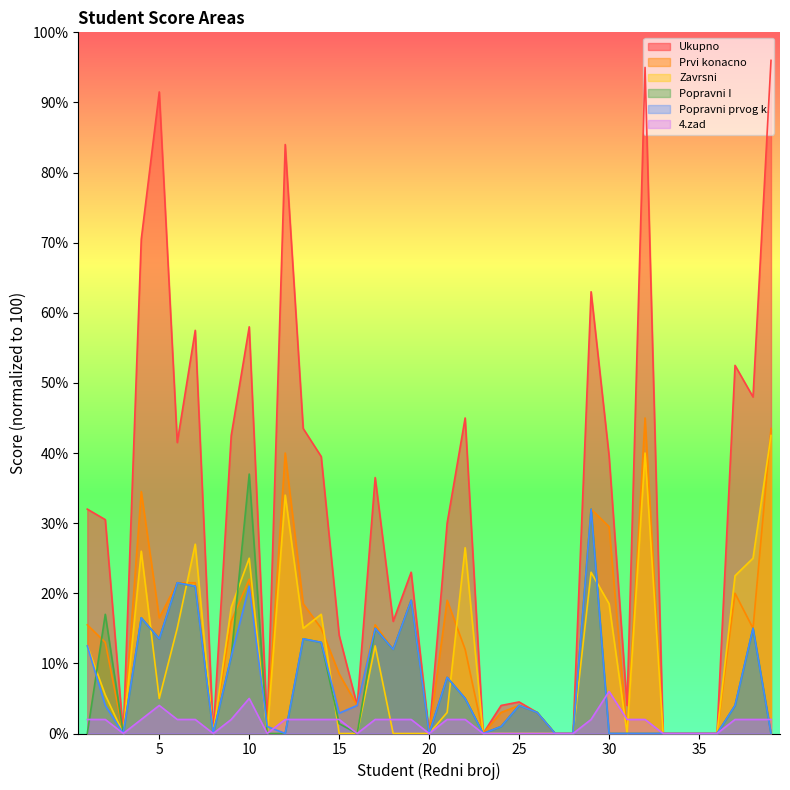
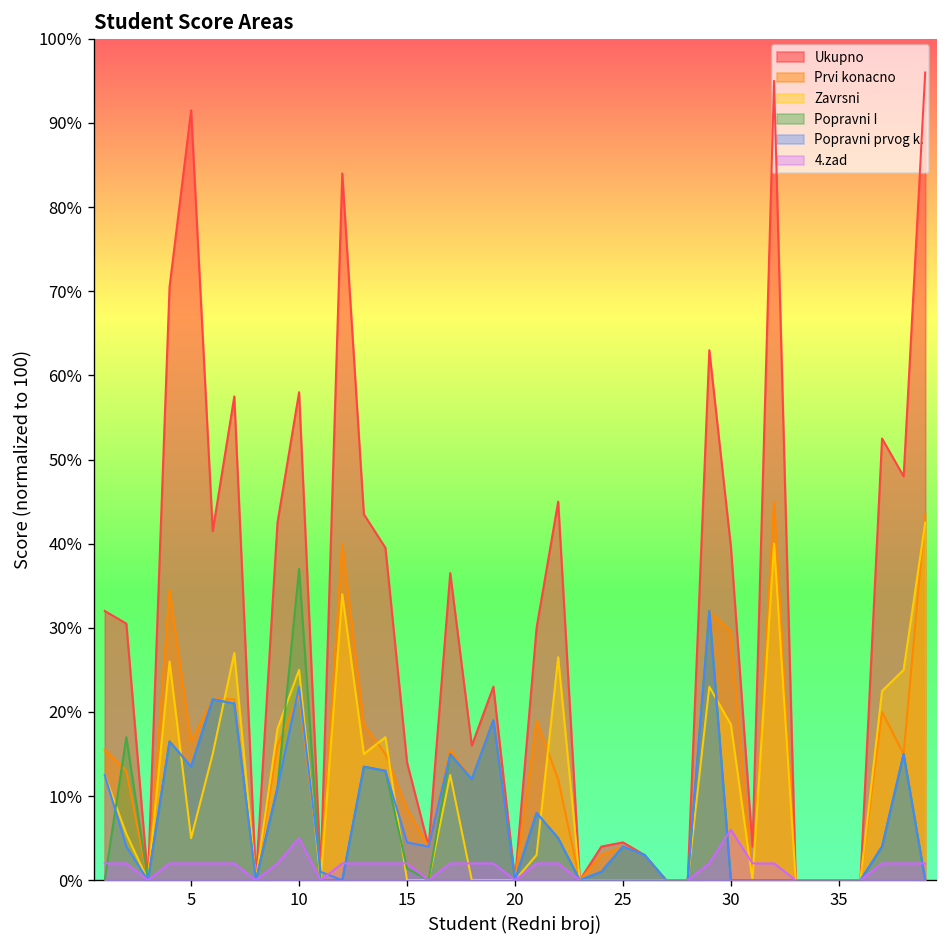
4.zad, 5: 4% -> 2%
Popravni prvog k., 10: 21% -> 23%
Popravni prvog k., 15: 3% -> 5%
